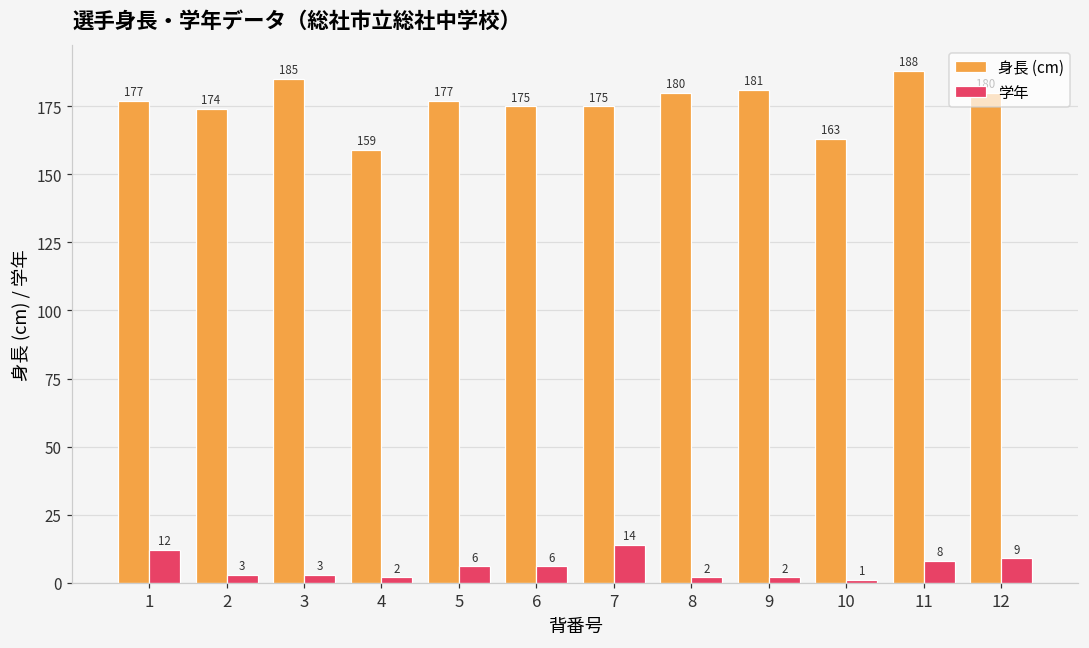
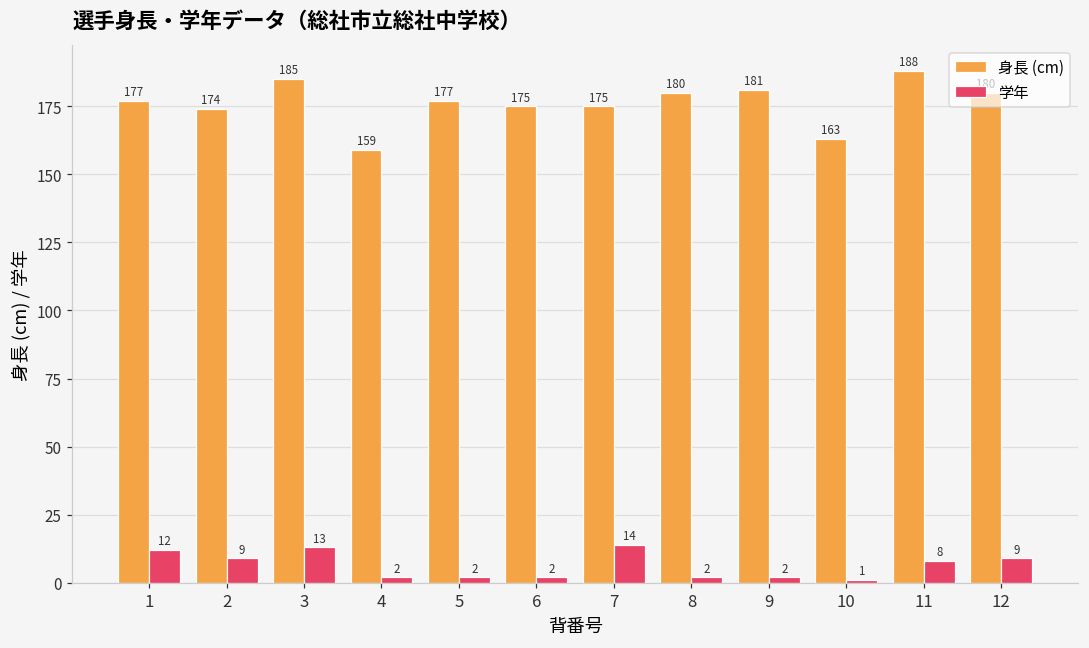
学年, 2: 3 -> 9
学年, 3: 3 -> 13
学年, 5: 6 -> 2
学年, 6: 6 -> 2
